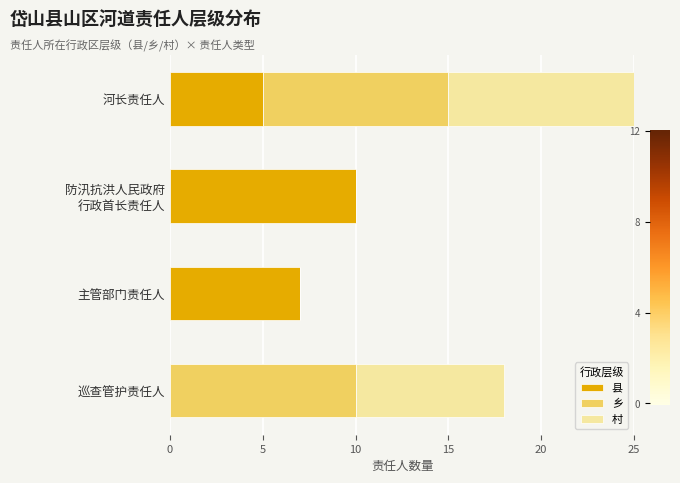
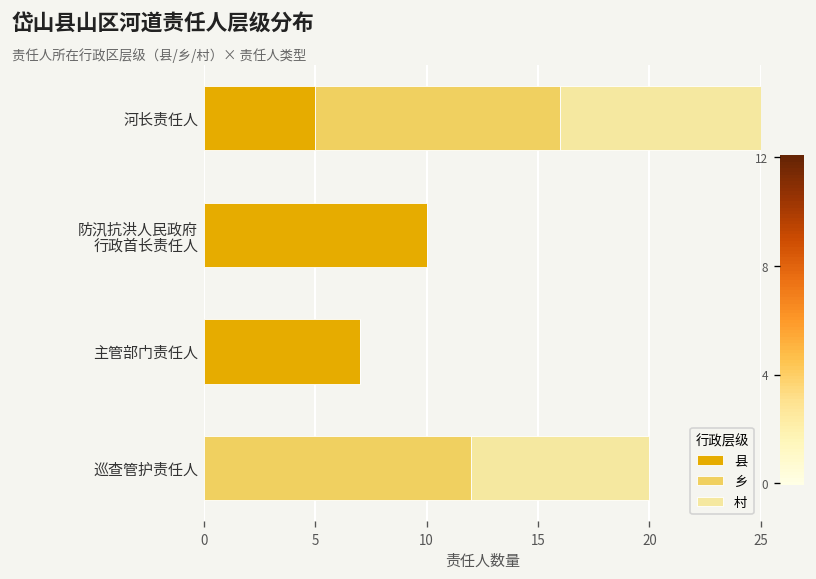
乡, 河长责任人: 10 -> 11
乡, 巡查管护责任人: 10 -> 12
